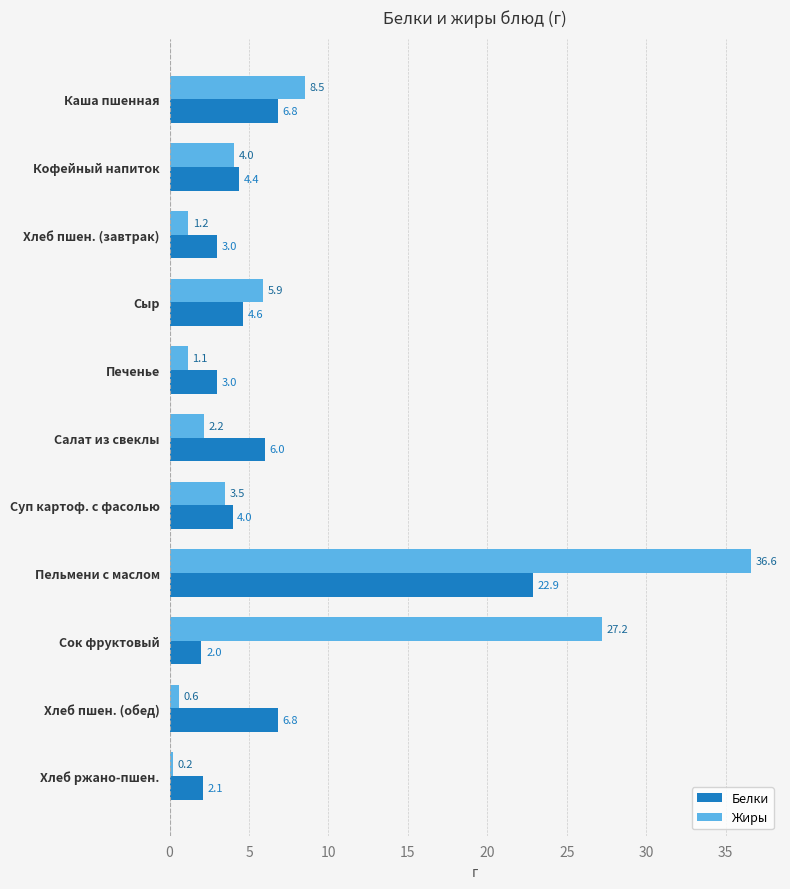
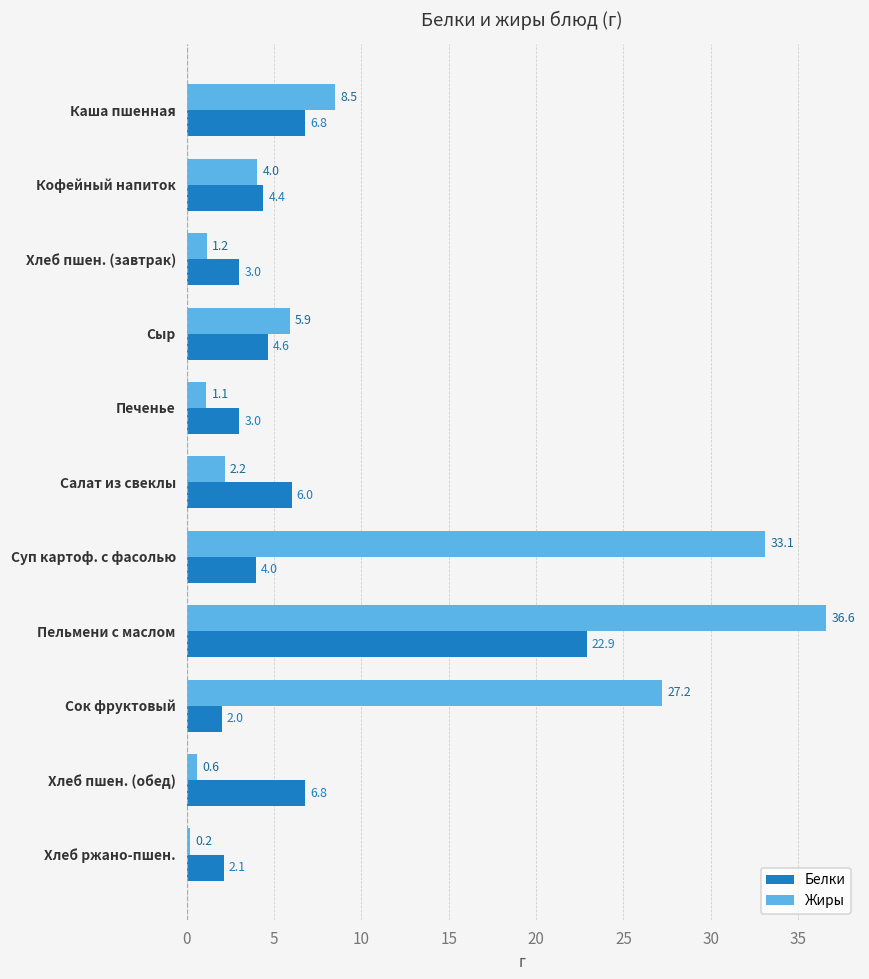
Жиры, Суп картоф. с фасолью: 3.5 -> 33.1
